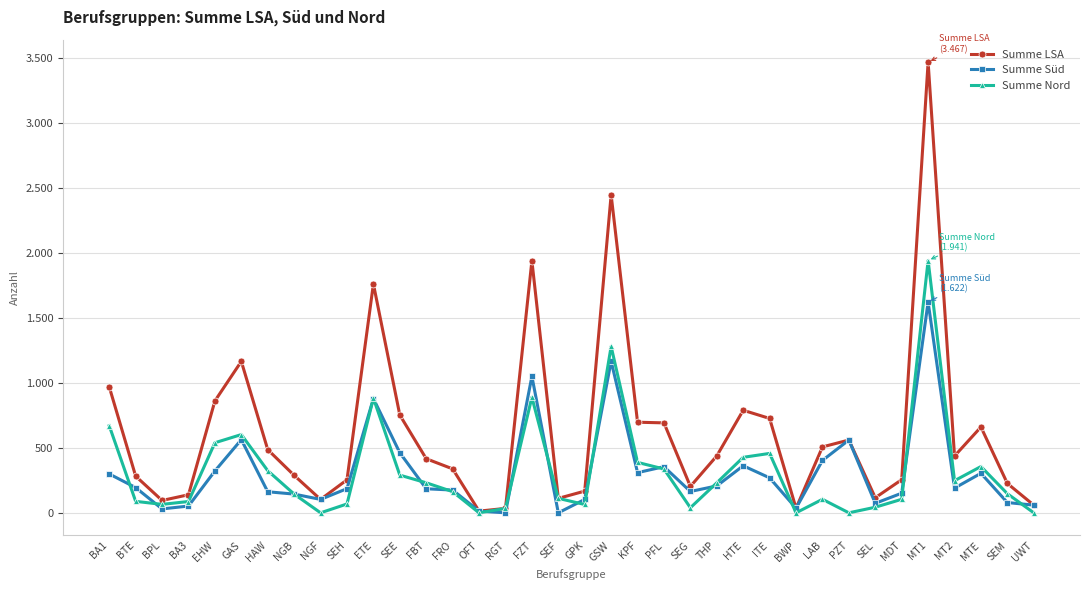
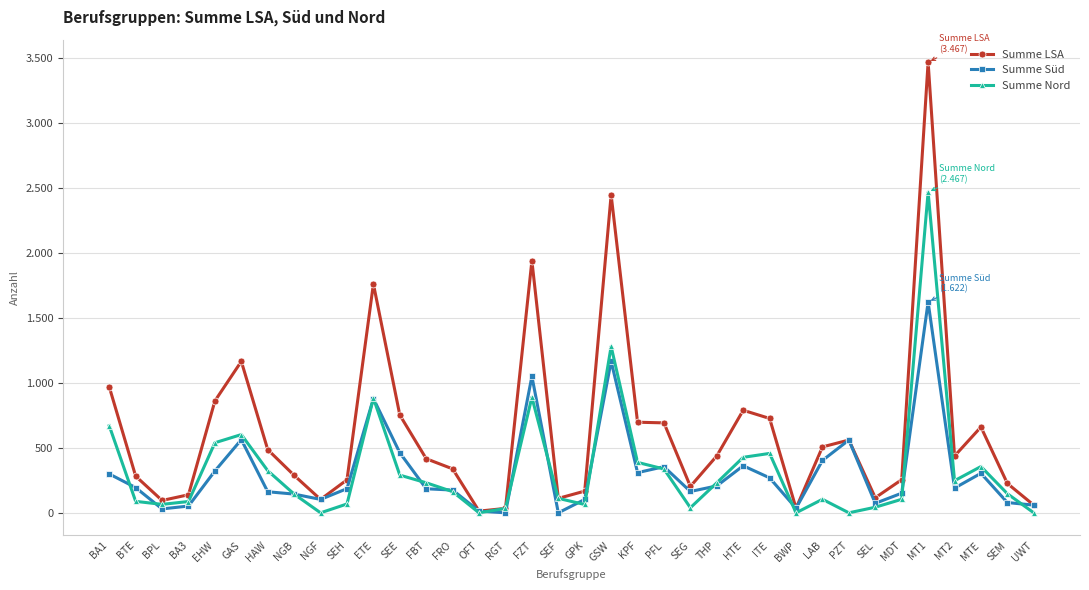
Summe Nord, MT1: (1.941) -> (2.467)
